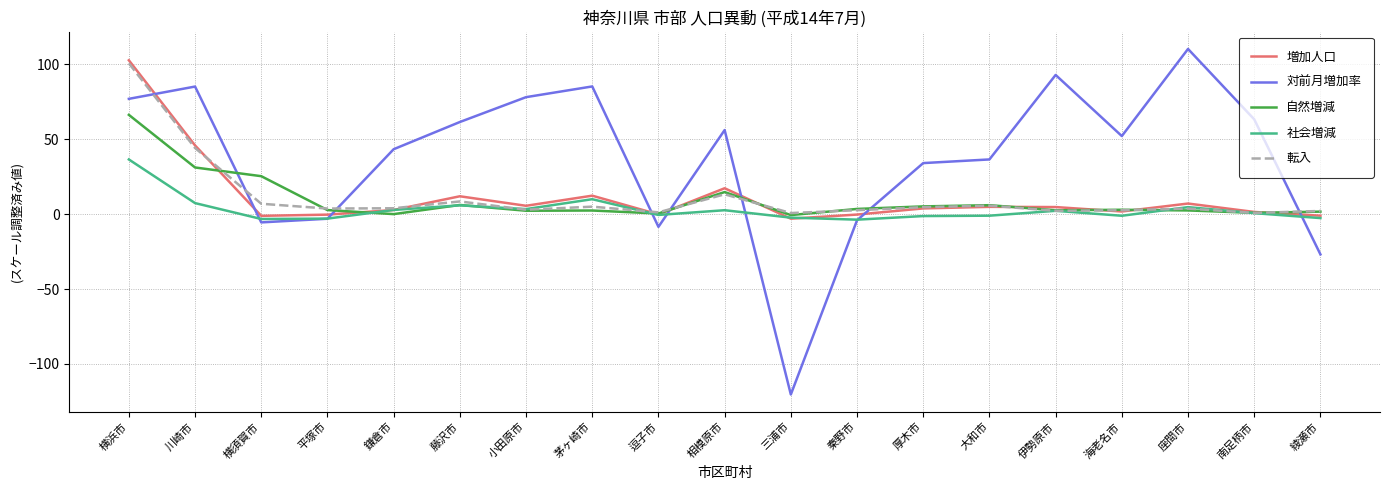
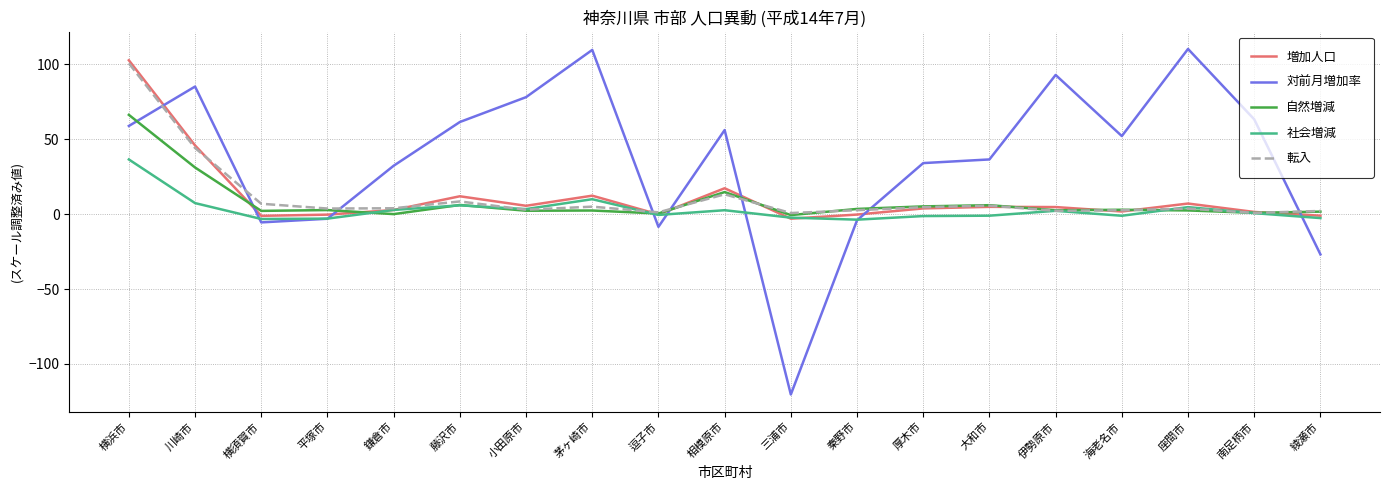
対前月増加率, 横浜市: 77 -> 59
自然増減, 横須賀市: 25 -> 2
対前月増加率, 鎌倉市: 43 -> 32
対前月増加率, 茅ヶ崎市: 85 -> 109
